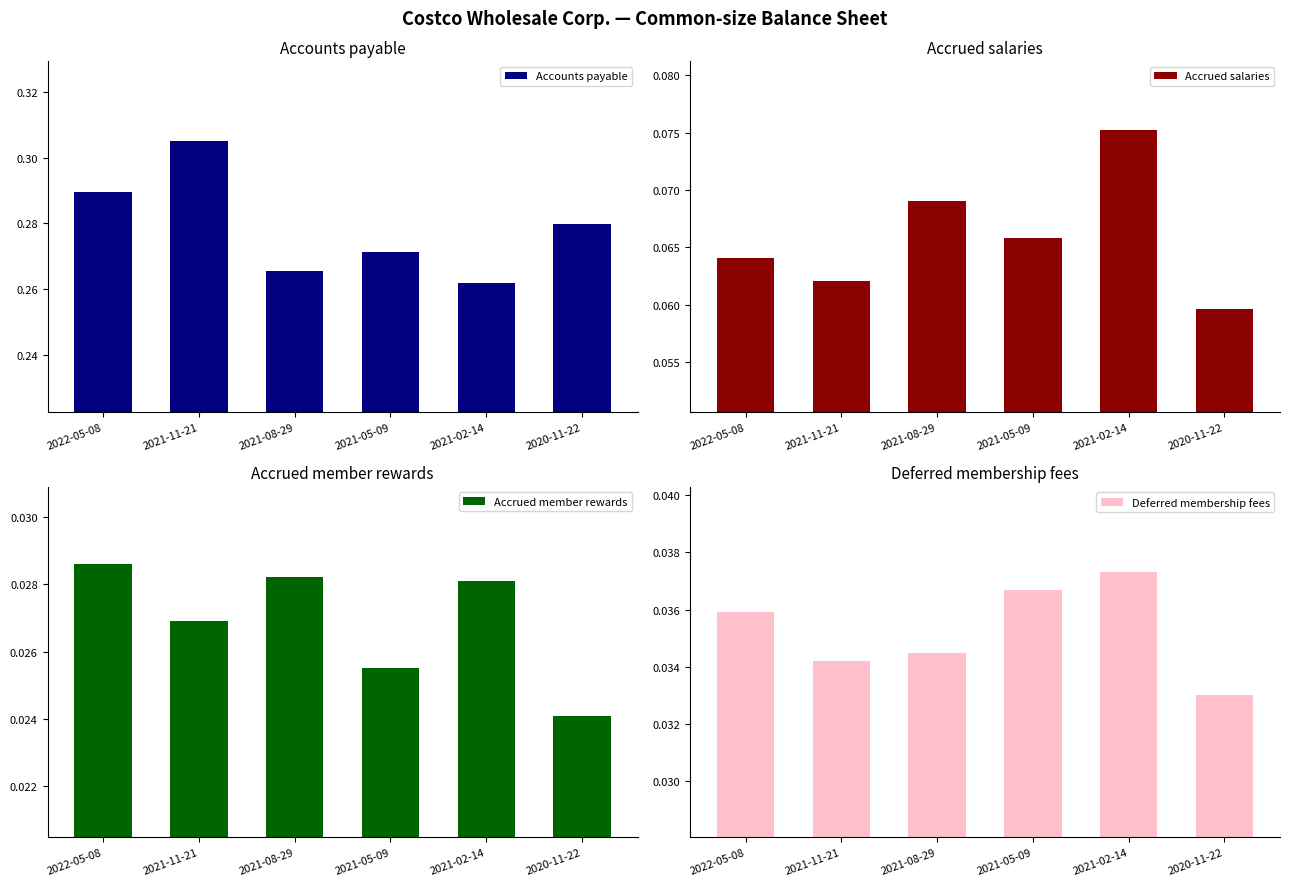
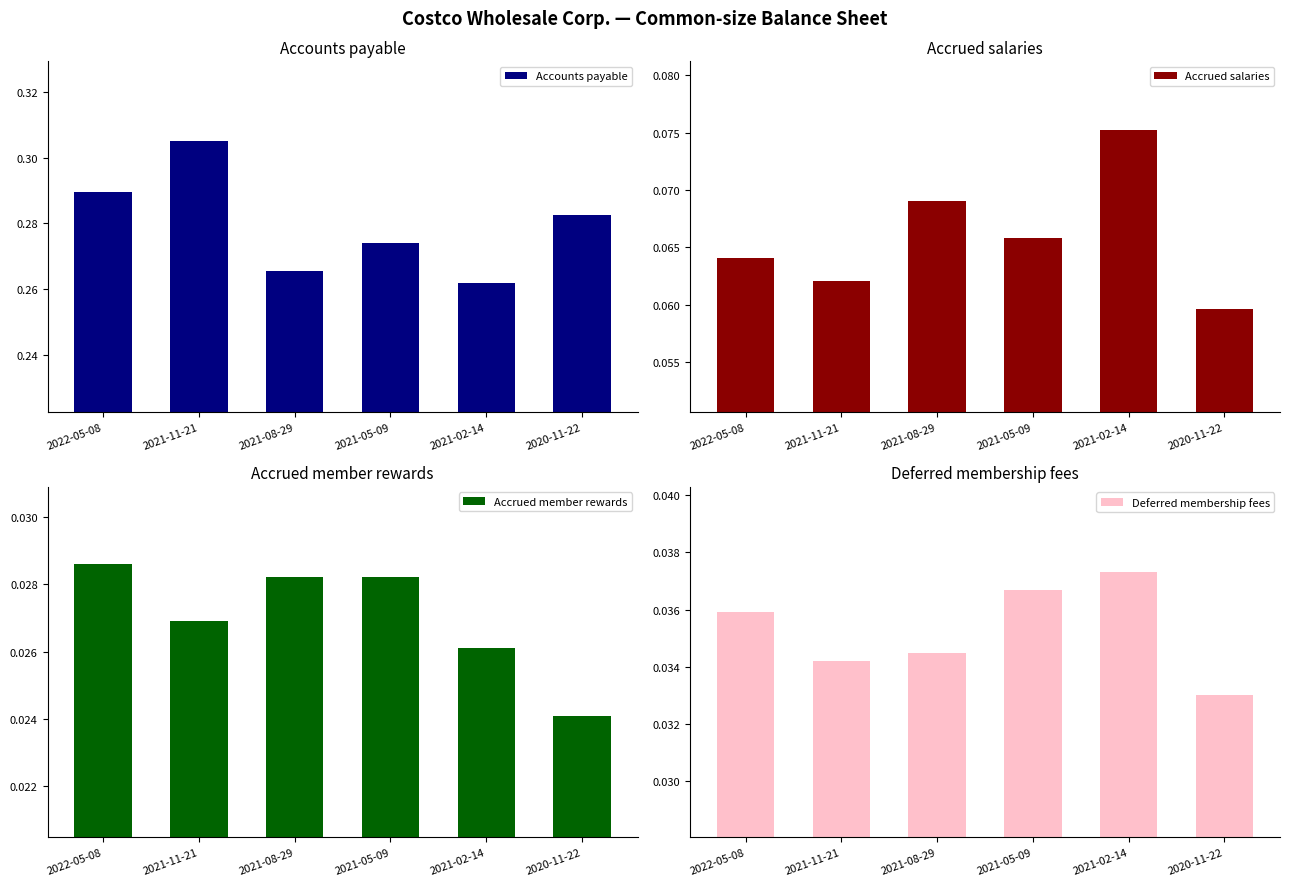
Accounts payable, 2021-05-09: 0.271 -> 0.274
Accounts payable, 2020-11-22: 0.280 -> 0.283
Accrued member rewards, 2021-05-09: 0.0255 -> 0.0282
Accrued member rewards, 2021-02-14: 0.0281 -> 0.0261
